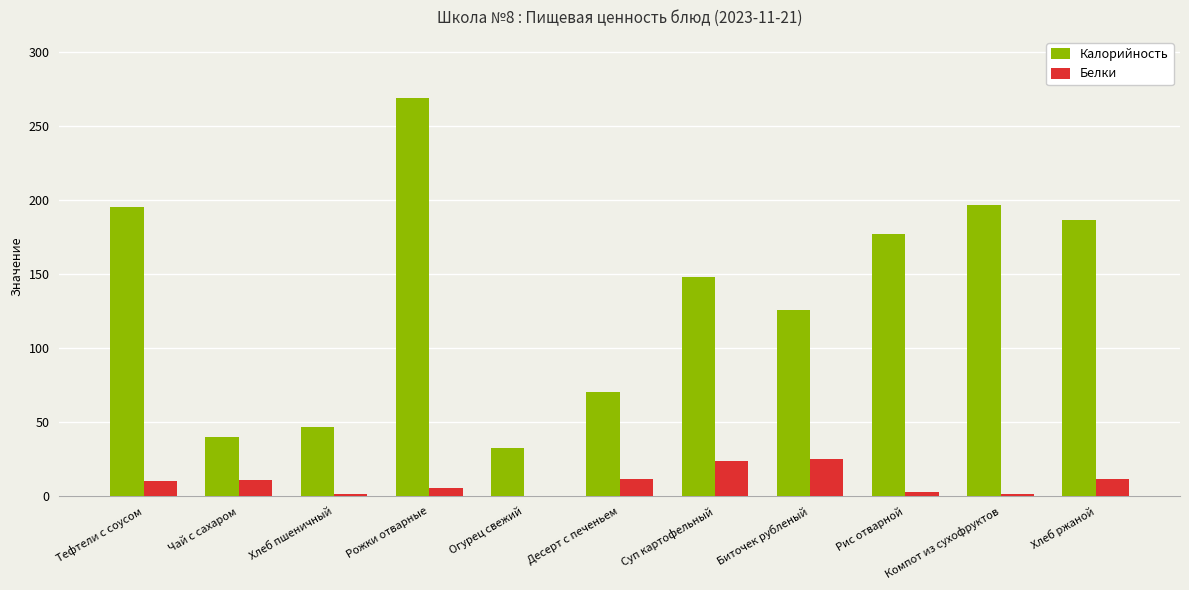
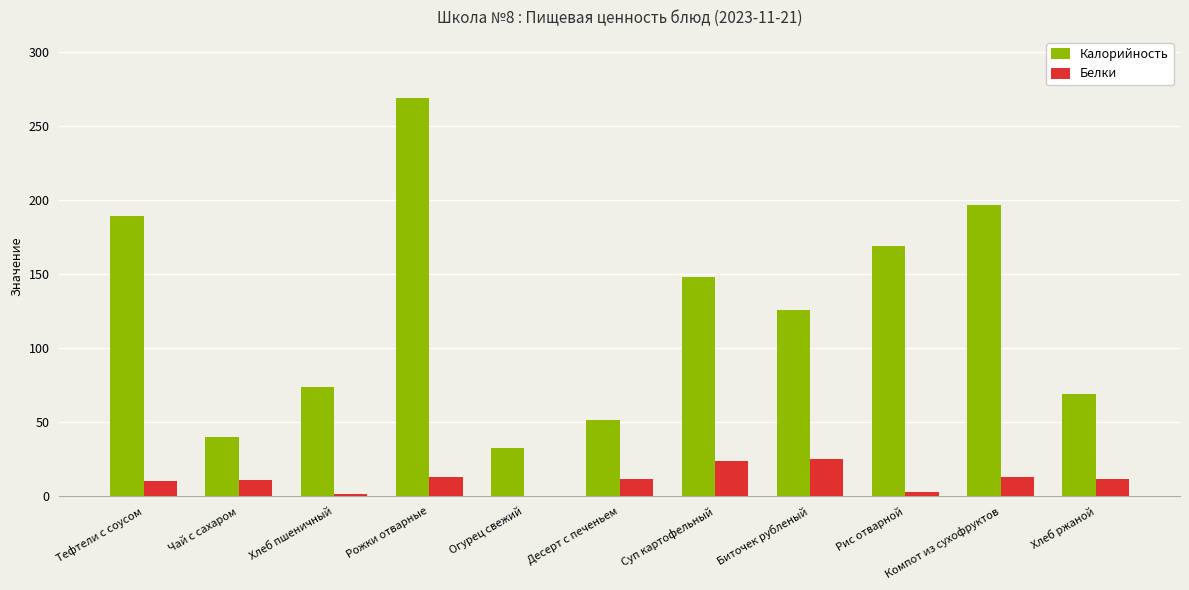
Калорийность, Тефтели с соусом: 195 -> 189
Калорийность, Хлеб пшеничный: 47 -> 74
Белки, Рожки отварные: 6 -> 13
Калорийность, Десерт с печеньем: 70 -> 52
Калорийность, Рис отварной: 177 -> 169
Белки, Компот из сухофруктов: 1 -> 13
Калорийность, Хлеб ржаной: 186 -> 69
